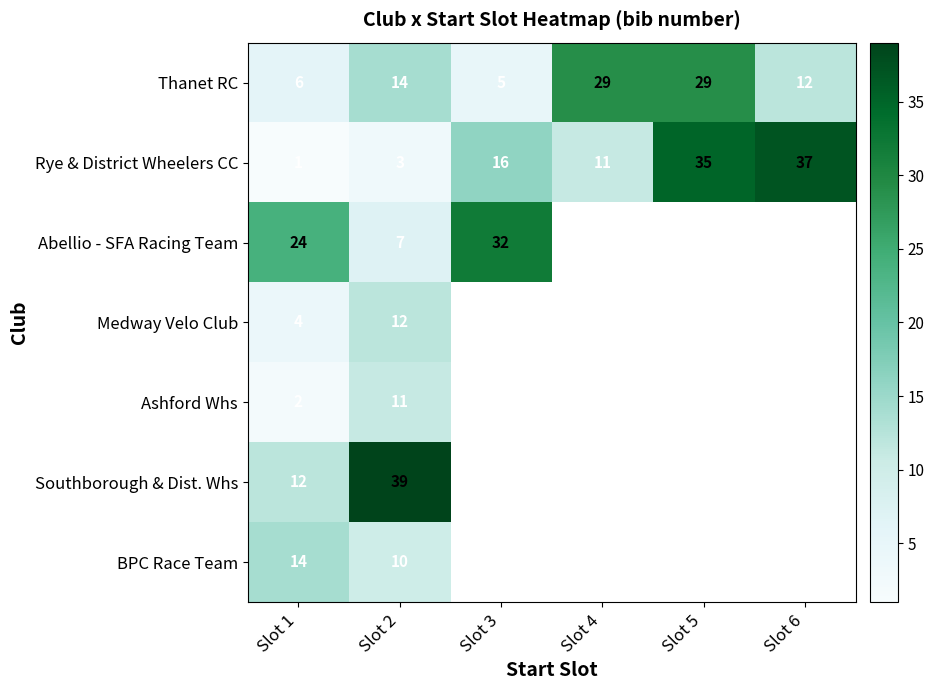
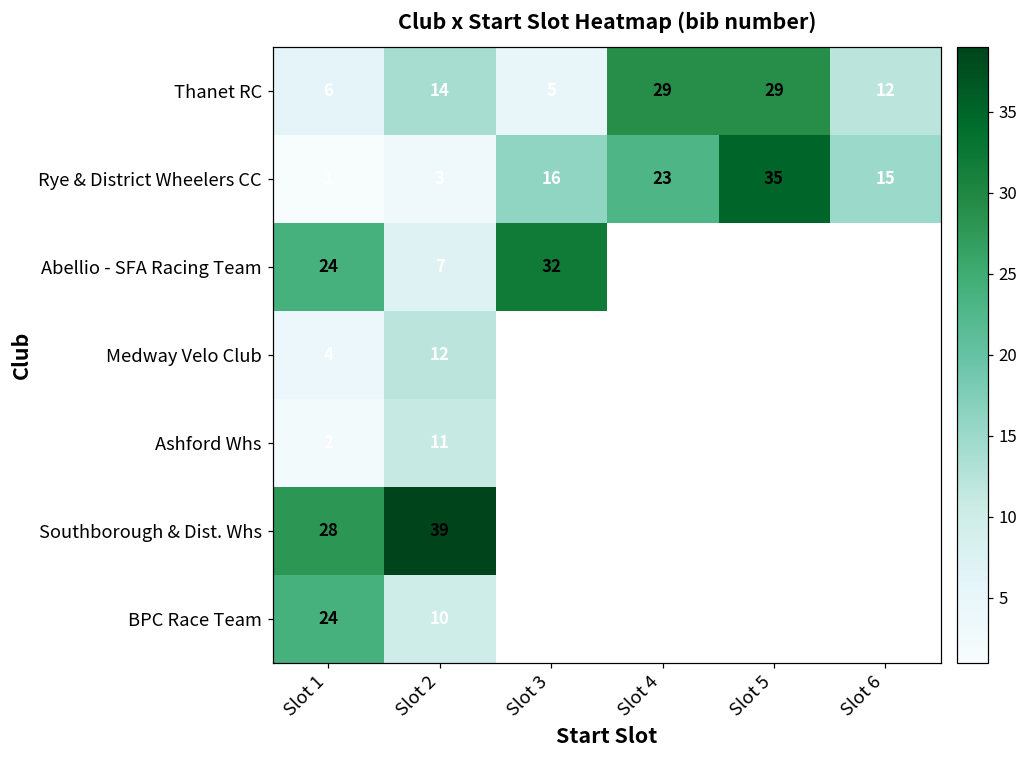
Rye & District Wheelers CC, Slot 4: 11 -> 23
Rye & District Wheelers CC, Slot 6: 37 -> 15
Southborough & Dist. Whs, Slot 1: 12 -> 28
BPC Race Team, Slot 1: 14 -> 24
